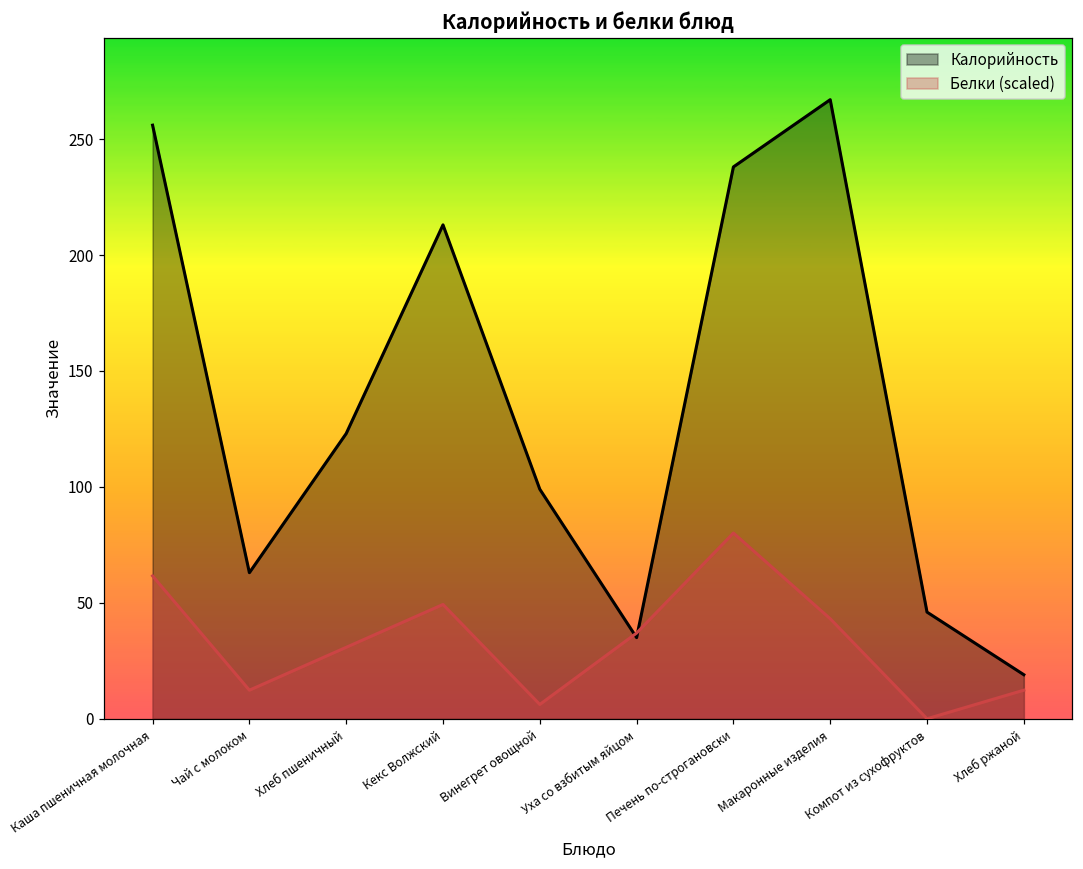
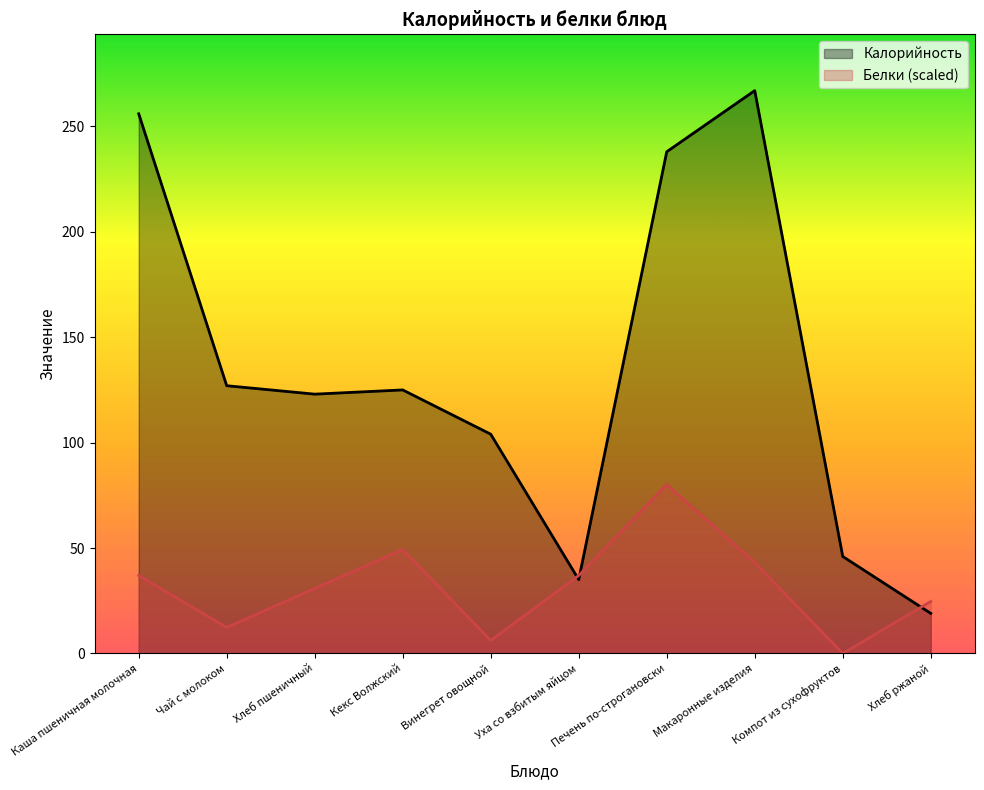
Белки (scaled), Каша пшеничная молочная: 62 -> 37
Калорийность, Чай с молоком: 63 -> 127
Калорийность, Кекс Волжский: 213 -> 125
Калорийность, Винегрет овощной: 99 -> 104
Белки (scaled), Хлеб ржаной: 12 -> 25
